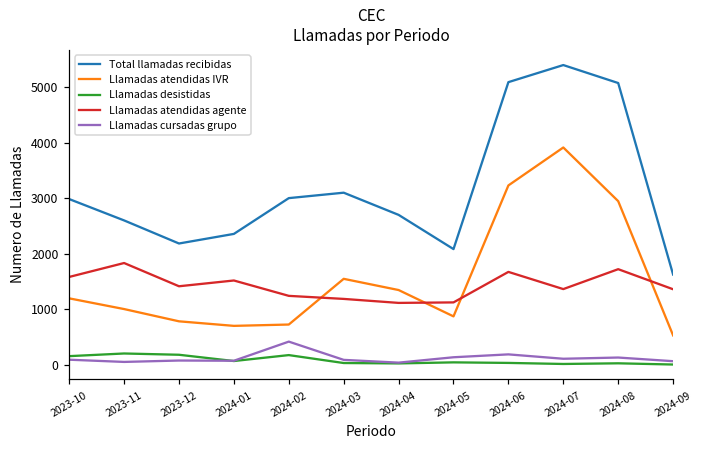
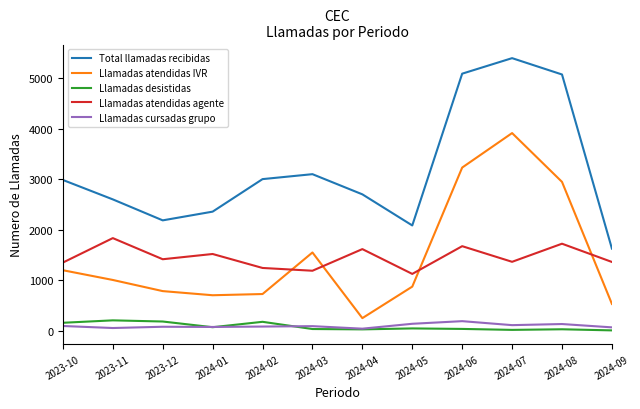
Llamadas atendidas agente, 2023-10: 1600 -> 1300
Llamadas cursadas grupo, 2024-02: 400 -> 100
Llamadas atendidas IVR, 2024-04: 1300 -> 200
Llamadas atendidas agente, 2024-04: 1100 -> 1600
